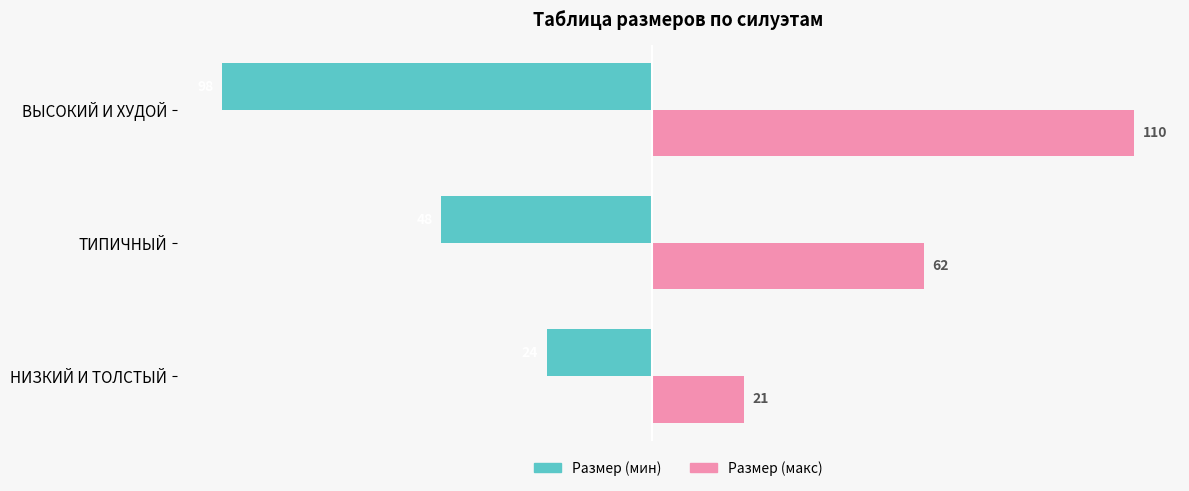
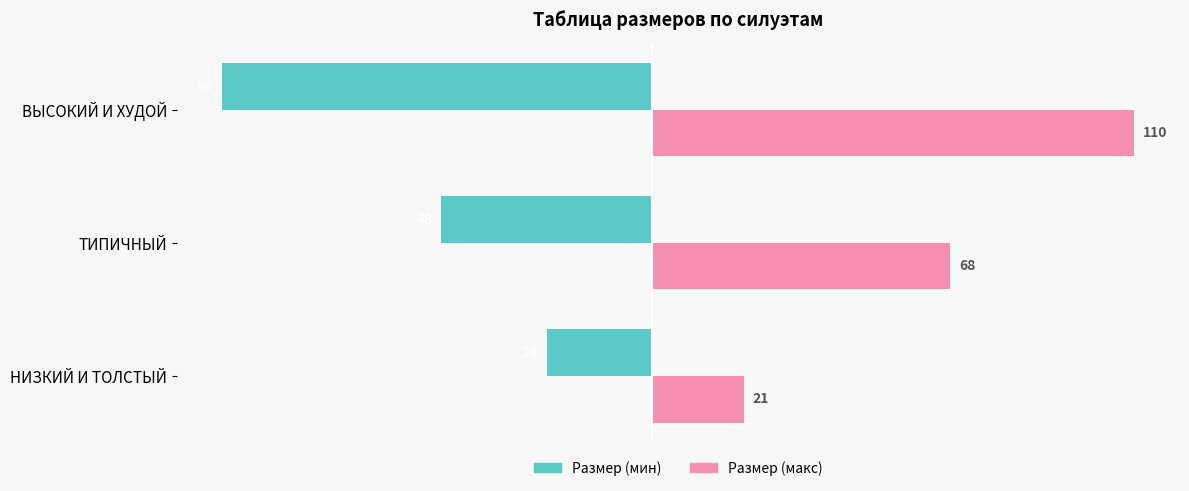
Размер (макс), ТИПИЧНЫЙ: 62 -> 68
